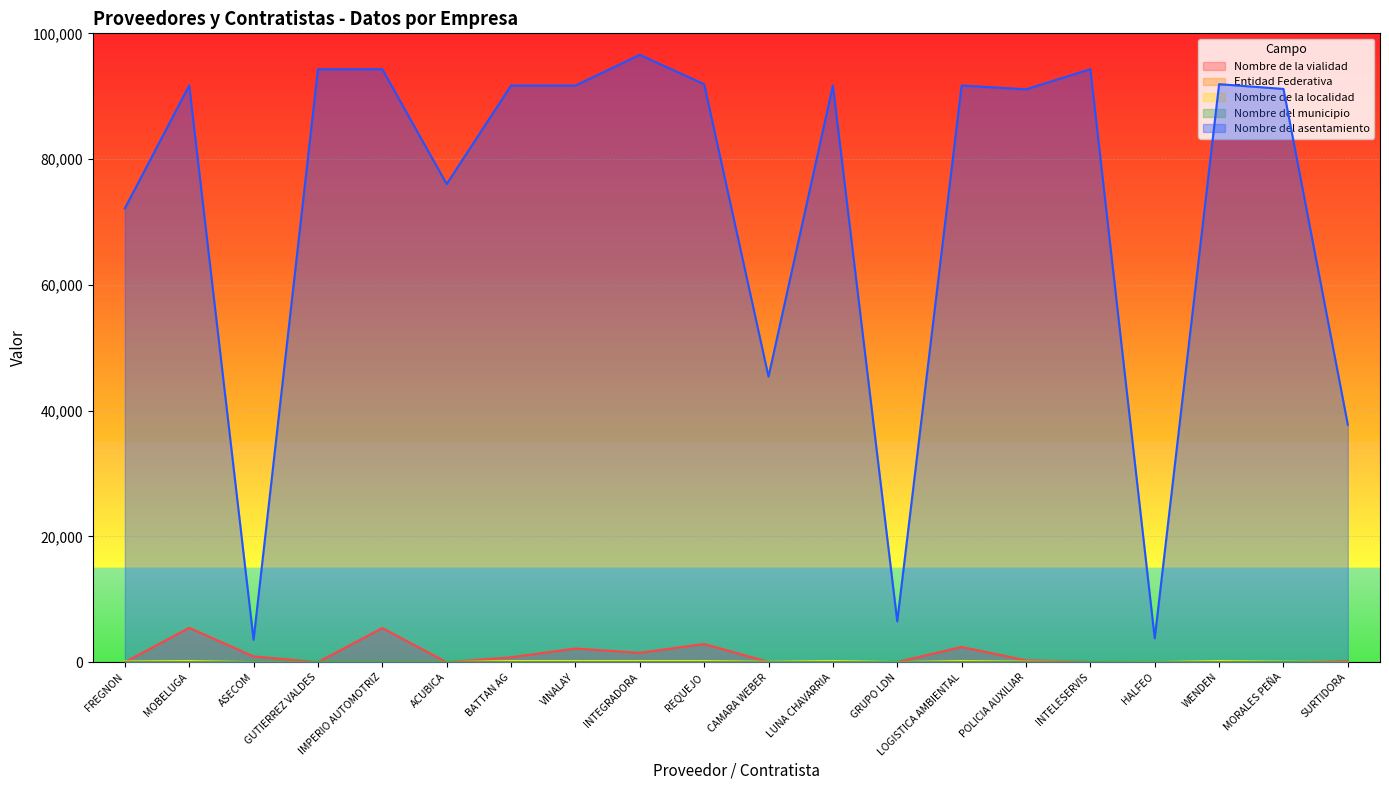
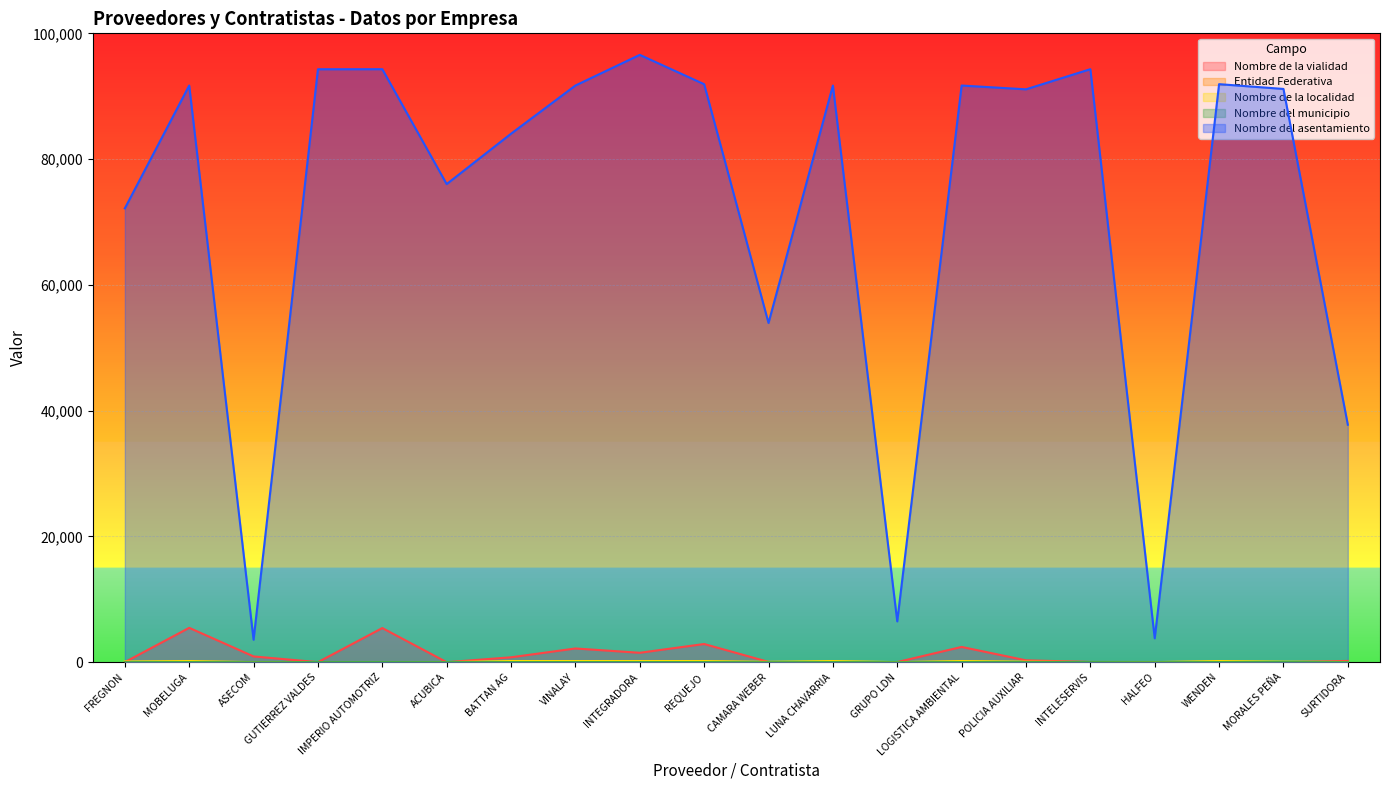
Nombre del asentamiento, BATTAN AG: 92,000 -> 84,000
Nombre del asentamiento, CAMARA WEBER: 45,000 -> 54,000
